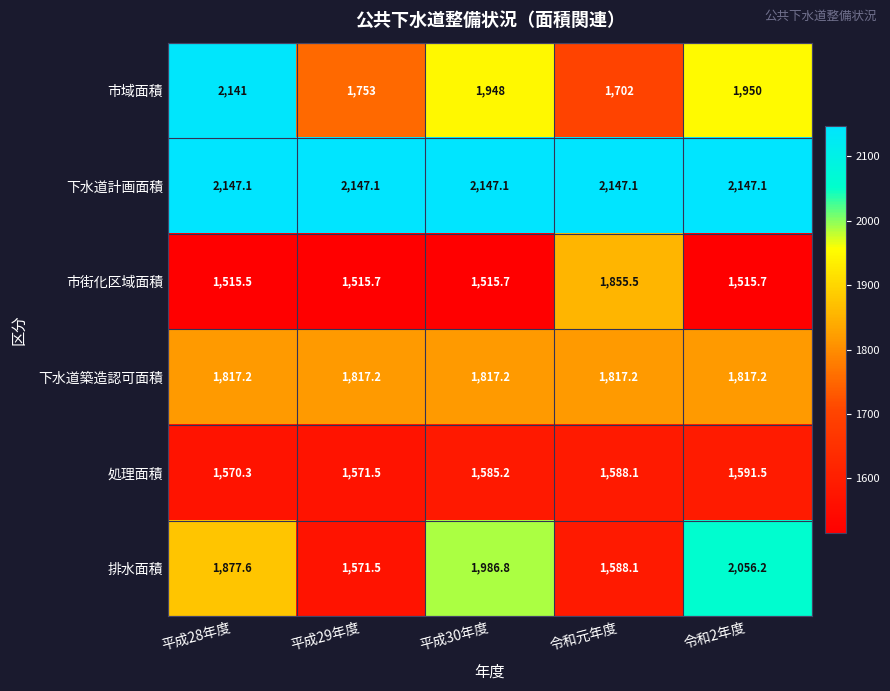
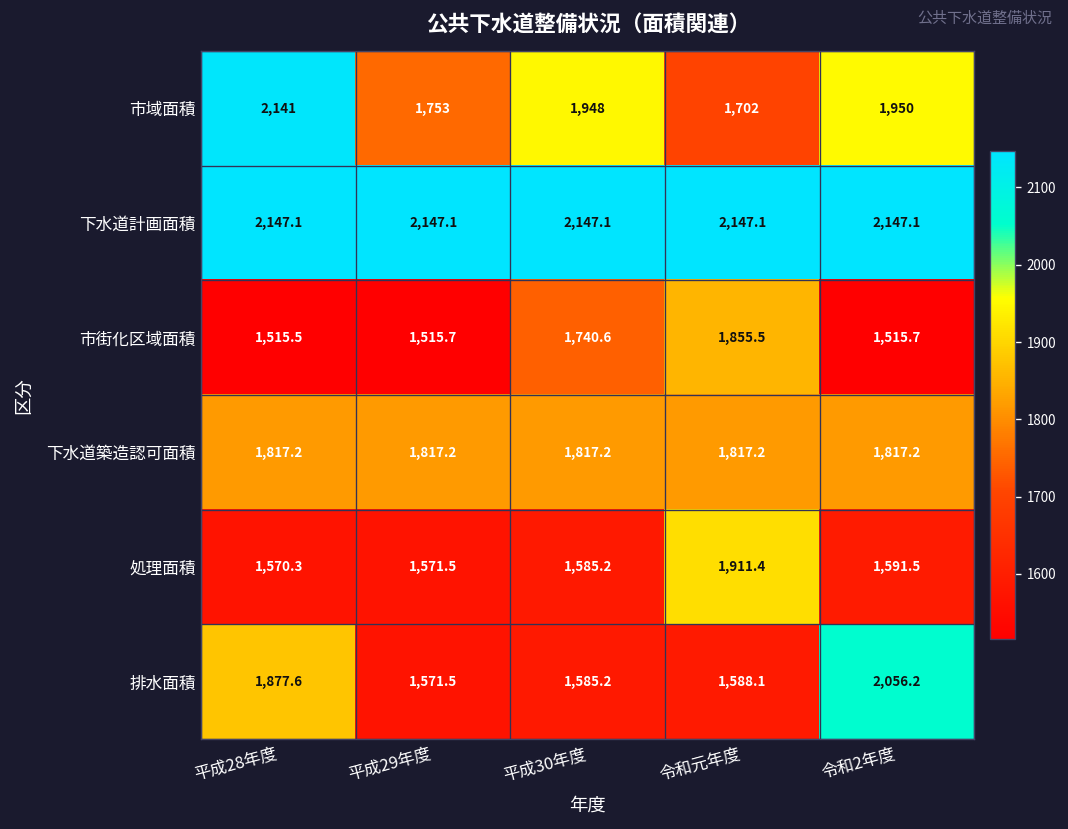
市街化区域面積, 平成30年度: 1,515.7 -> 1,740.6
処理面積, 令和元年度: 1,588.1 -> 1,911.4
排水面積, 平成30年度: 1,986.8 -> 1,585.2
